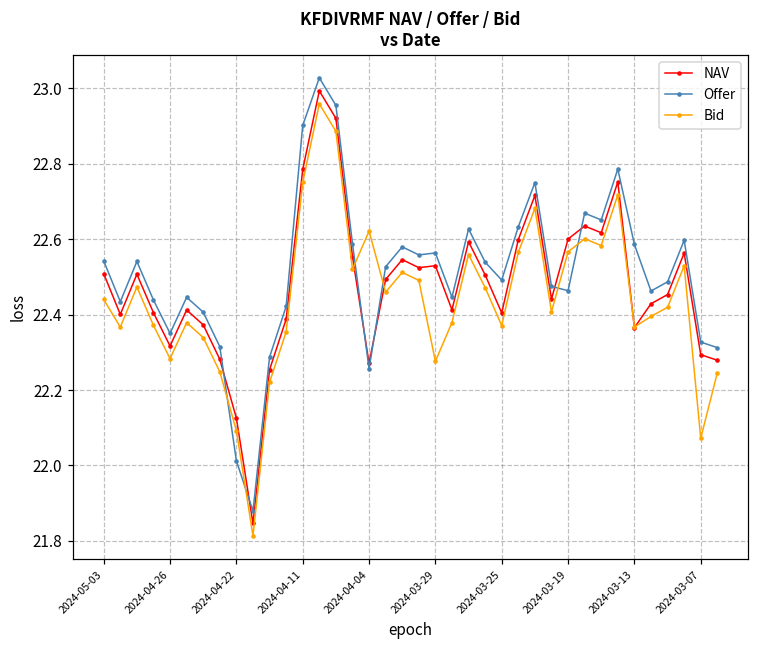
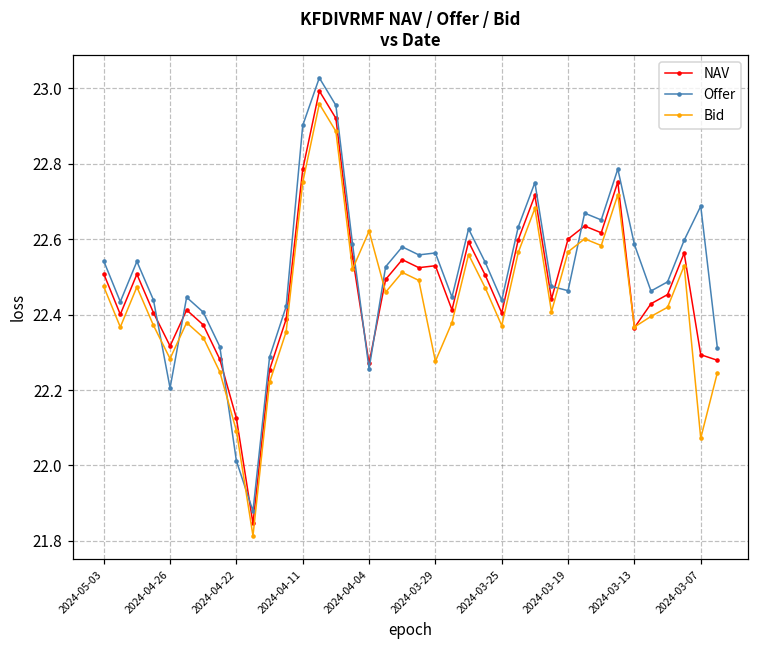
Bid, 2024-05-03: 22.44 -> 22.47
Offer, 2024-04-26: 22.35 -> 22.21
Offer, 2024-03-25: 22.49 -> 22.44
Offer, 2024-03-07: 22.33 -> 22.69
